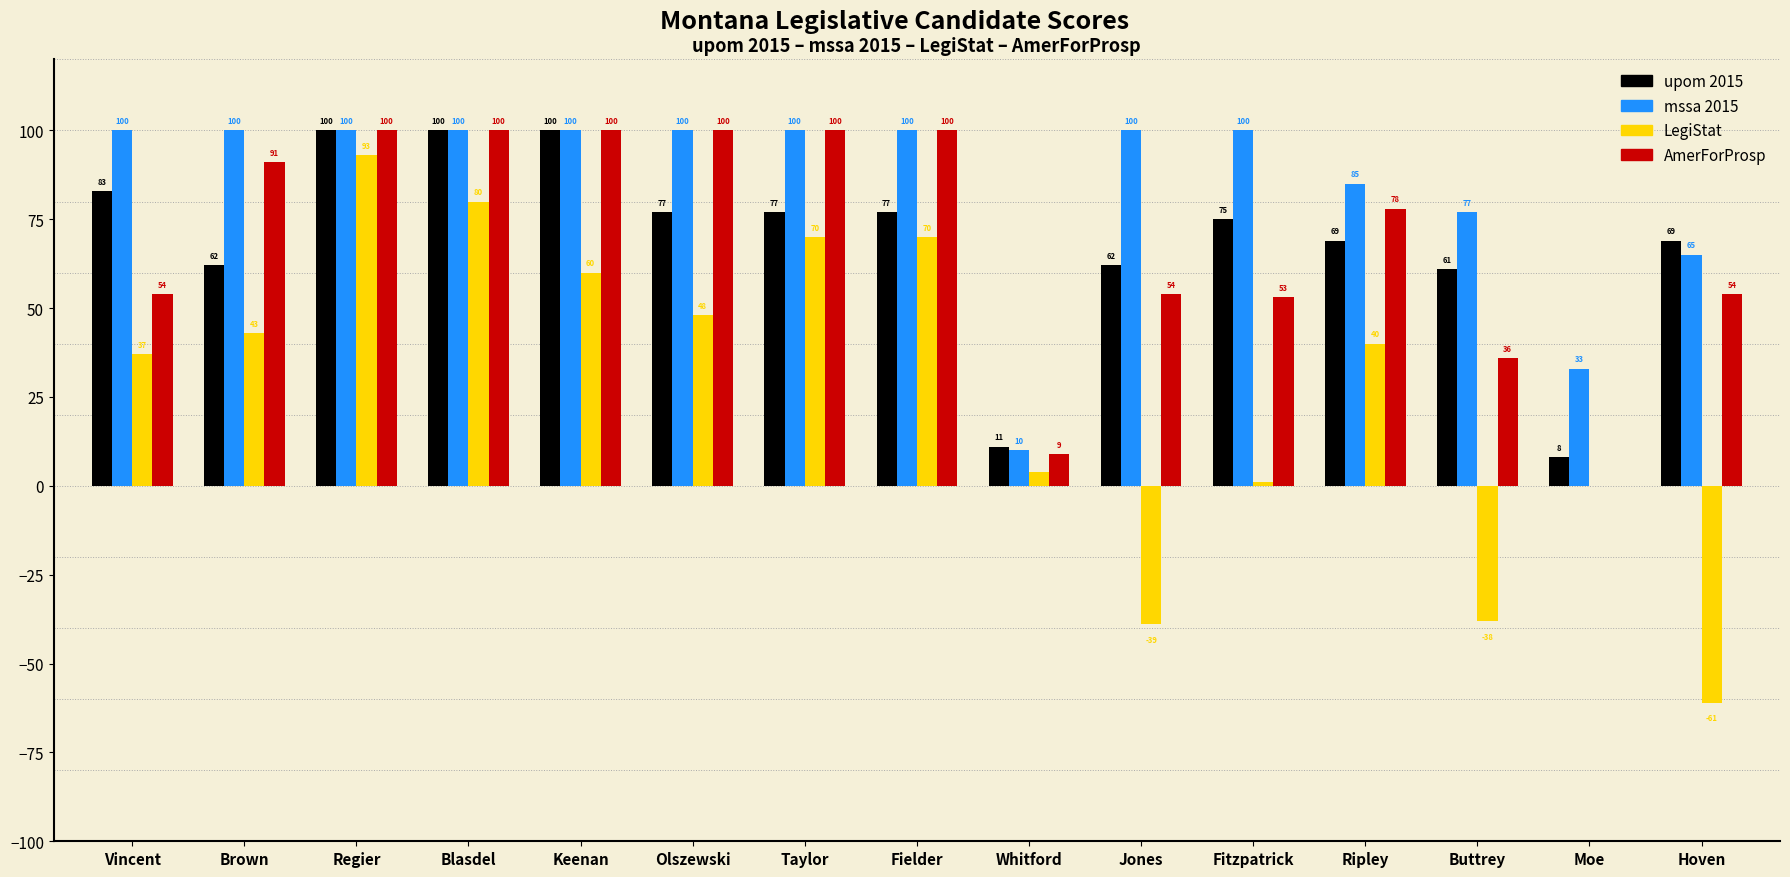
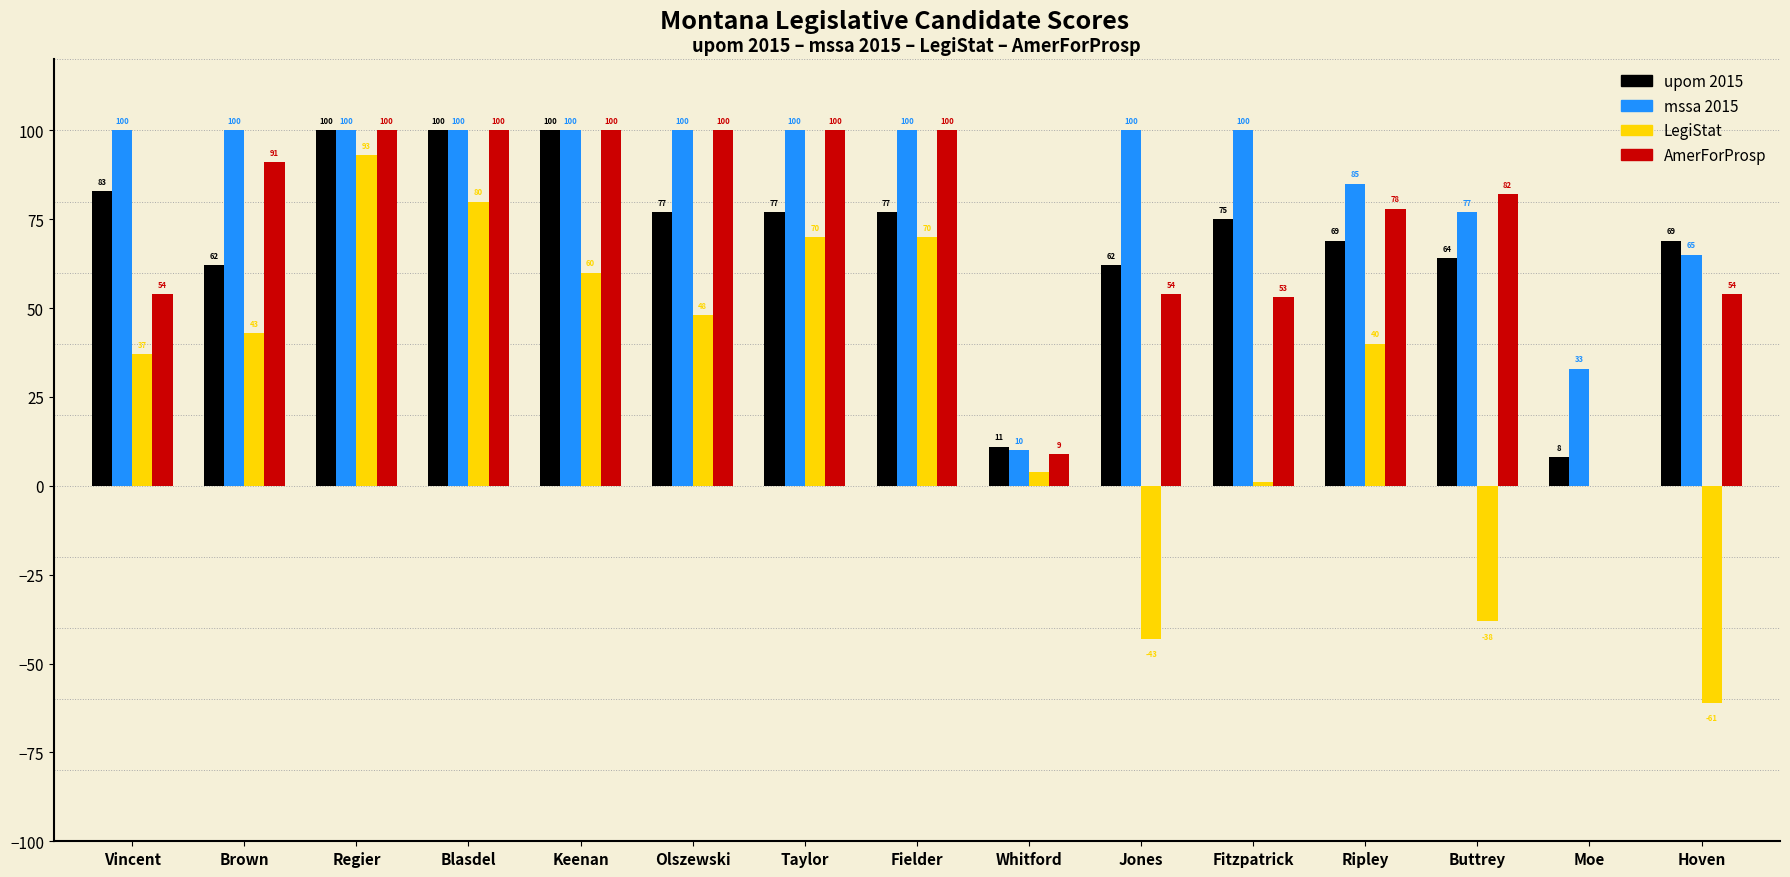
LegiStat, Jones: -39 -> -43
upom 2015, Buttrey: 61 -> 64
AmerForProsp, Buttrey: 36 -> 82
